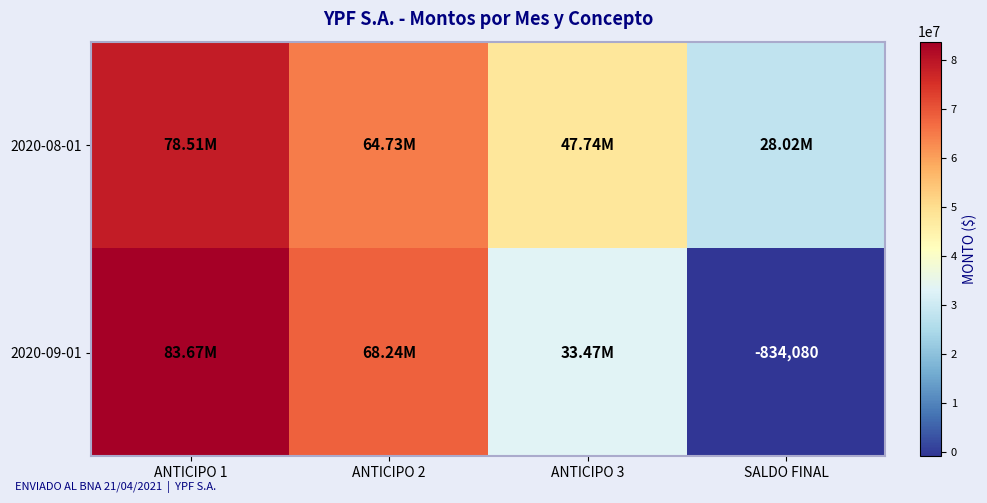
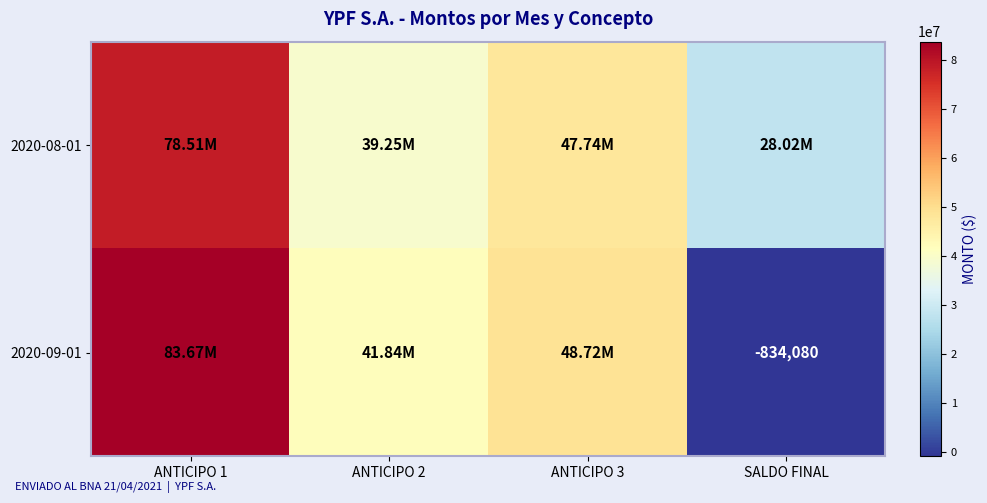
2020-08-01, ANTICIPO 2: 64.73M -> 39.25M
2020-09-01, ANTICIPO 2: 68.24M -> 41.84M
2020-09-01, ANTICIPO 3: 33.47M -> 48.72M
